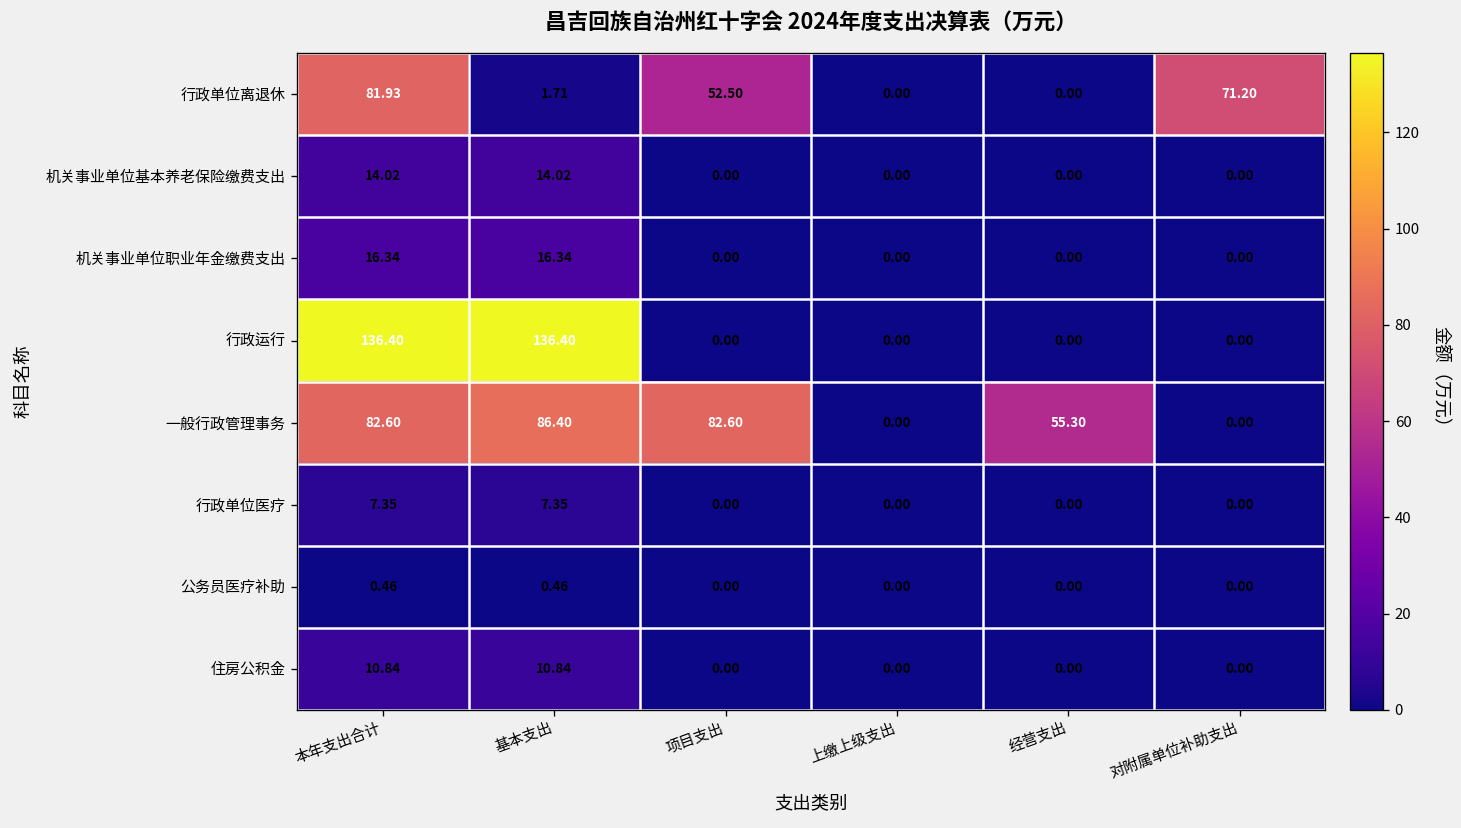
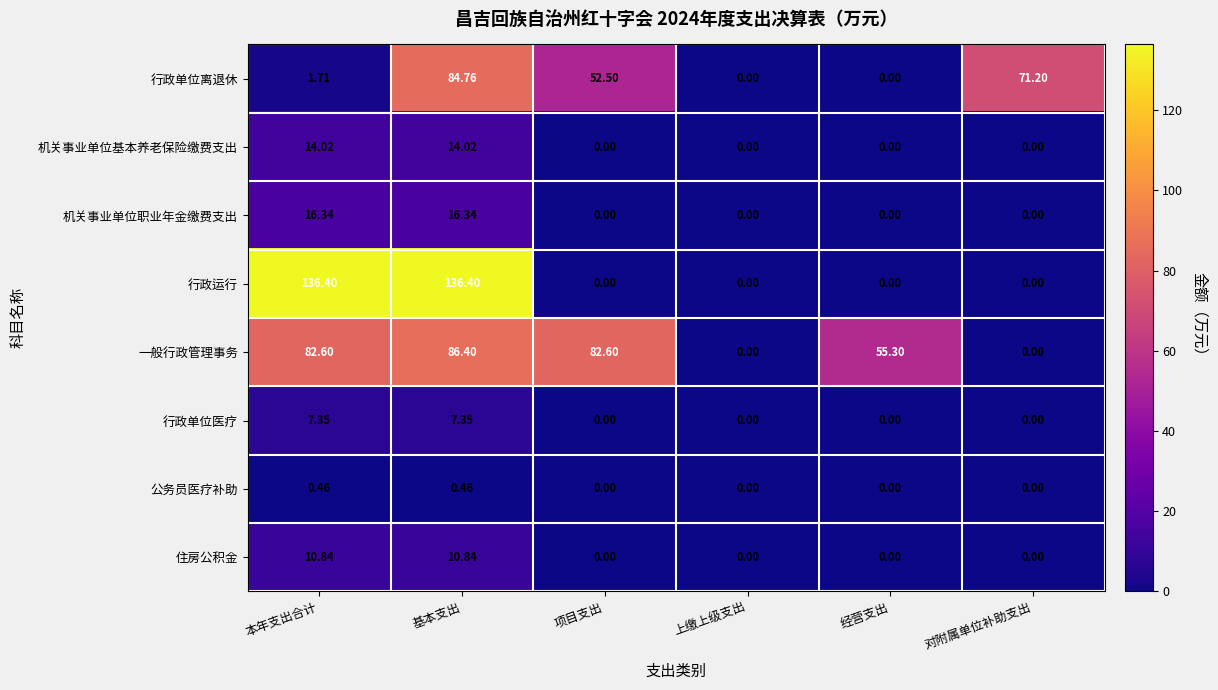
行政单位离退休, 本年支出合计: 81.93 -> 1.71
行政单位离退休, 基本支出: 1.71 -> 84.76
